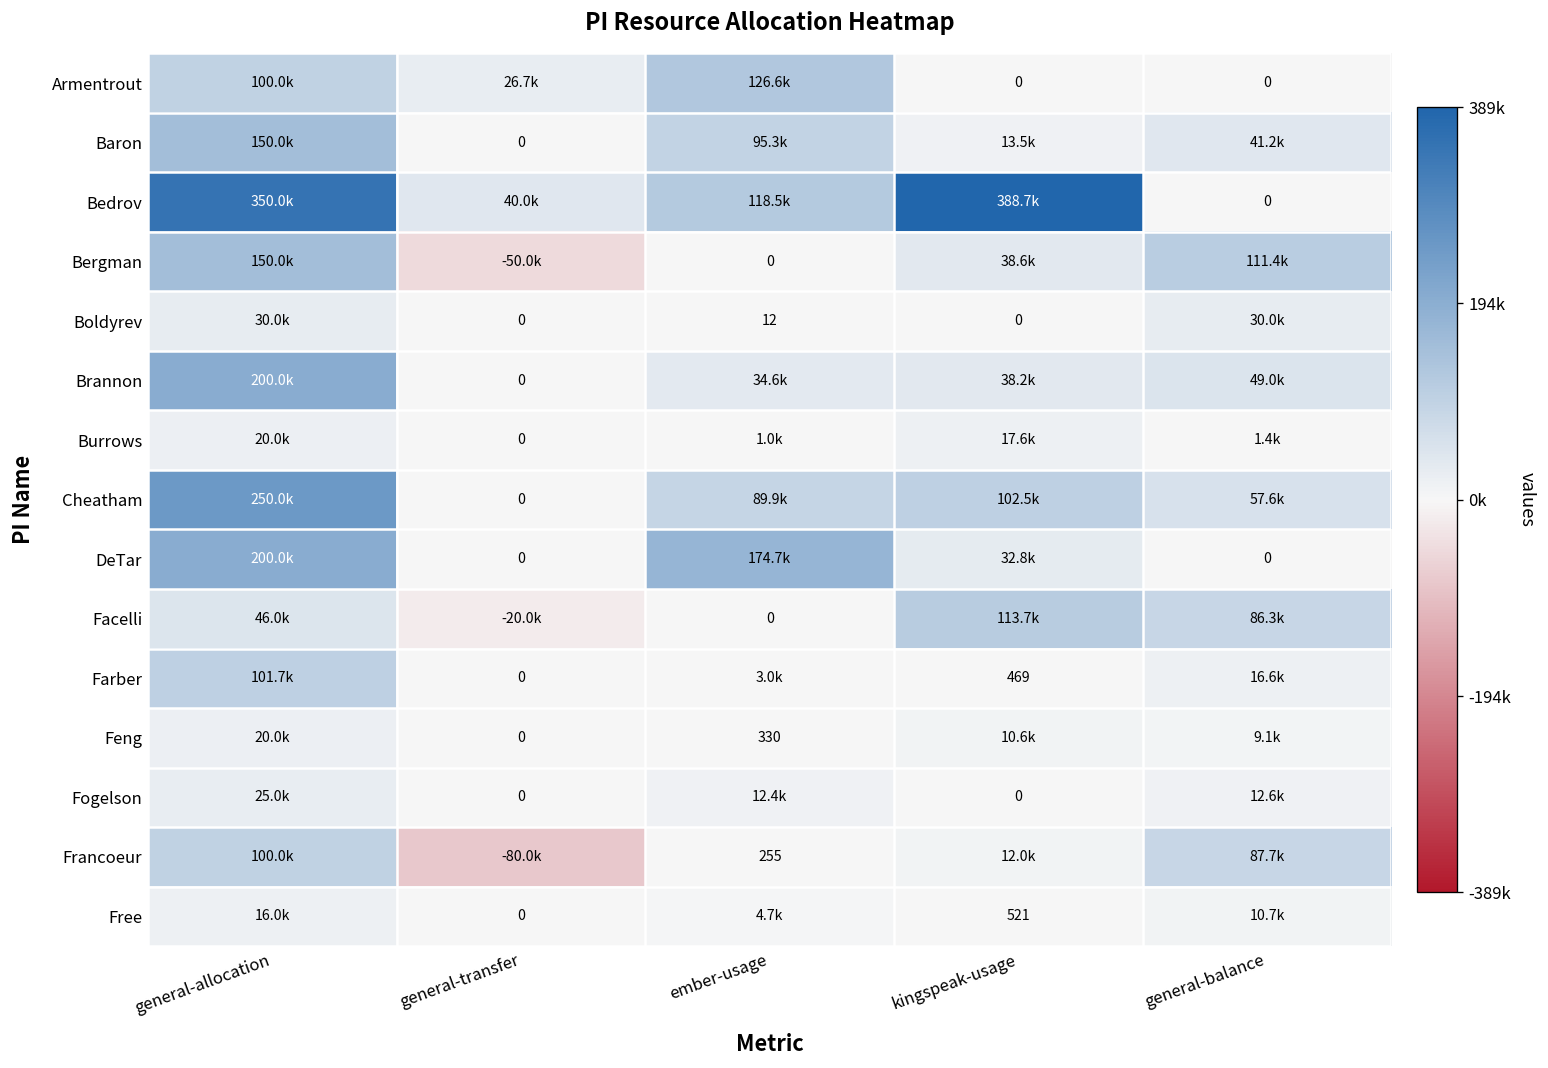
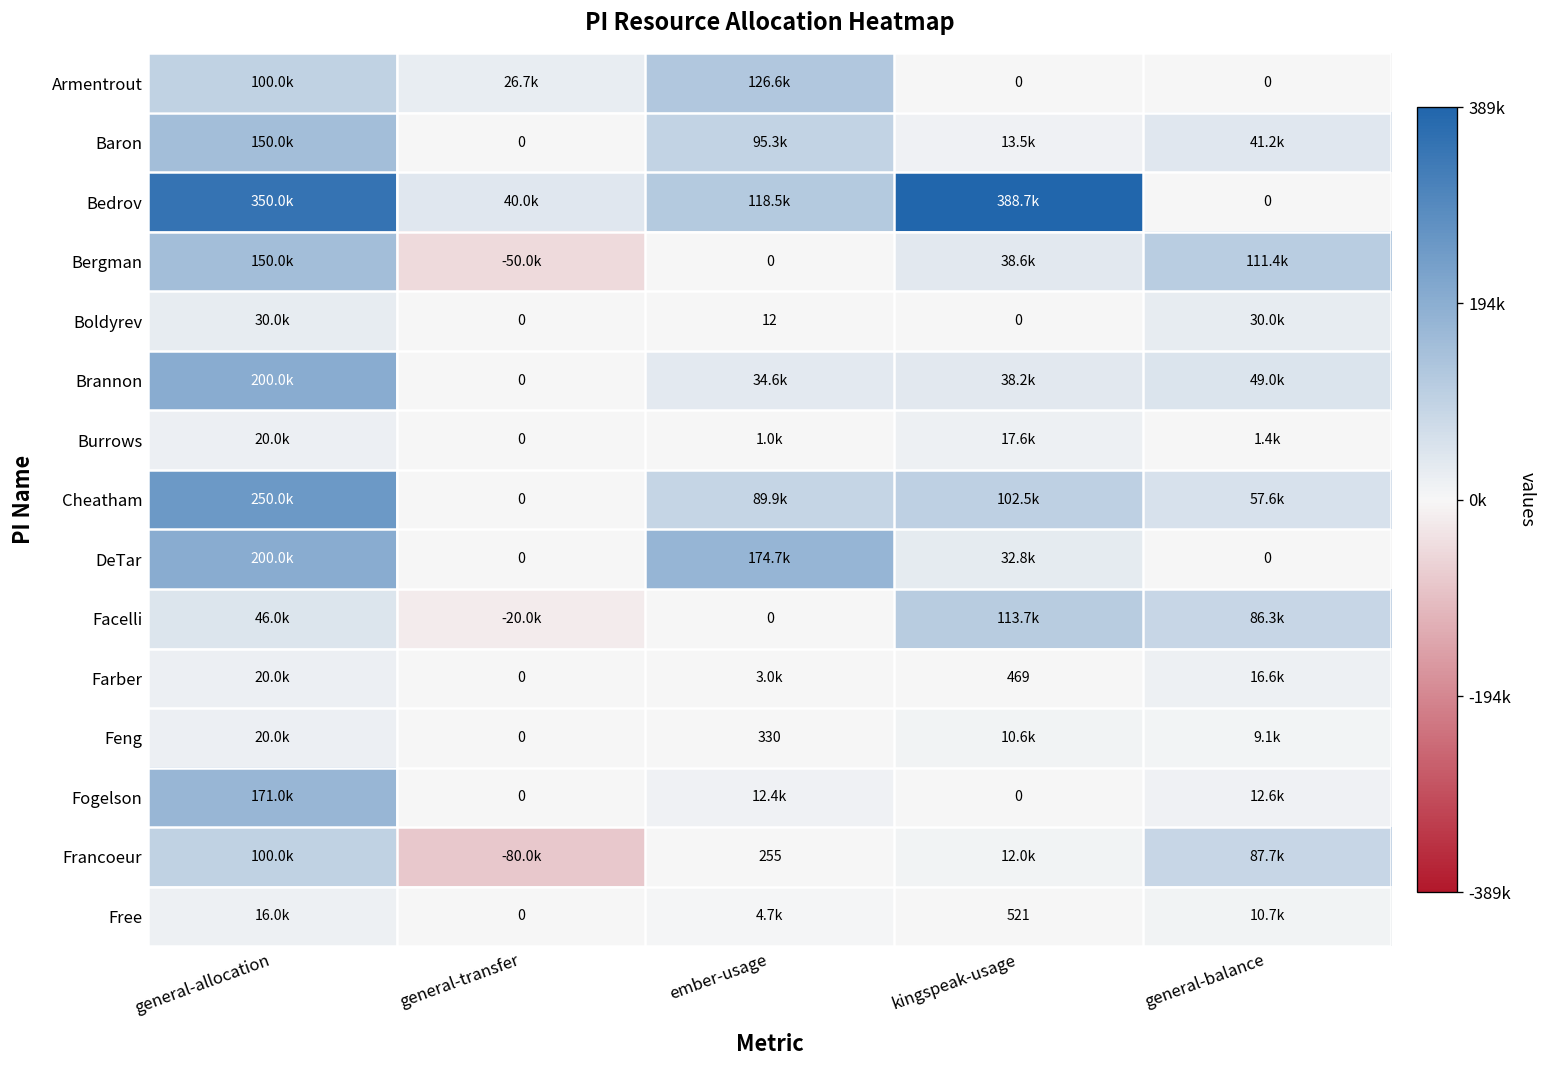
Farber, general-allocation: 101.7k -> 20.0k
Fogelson, general-allocation: 25.0k -> 171.0k
